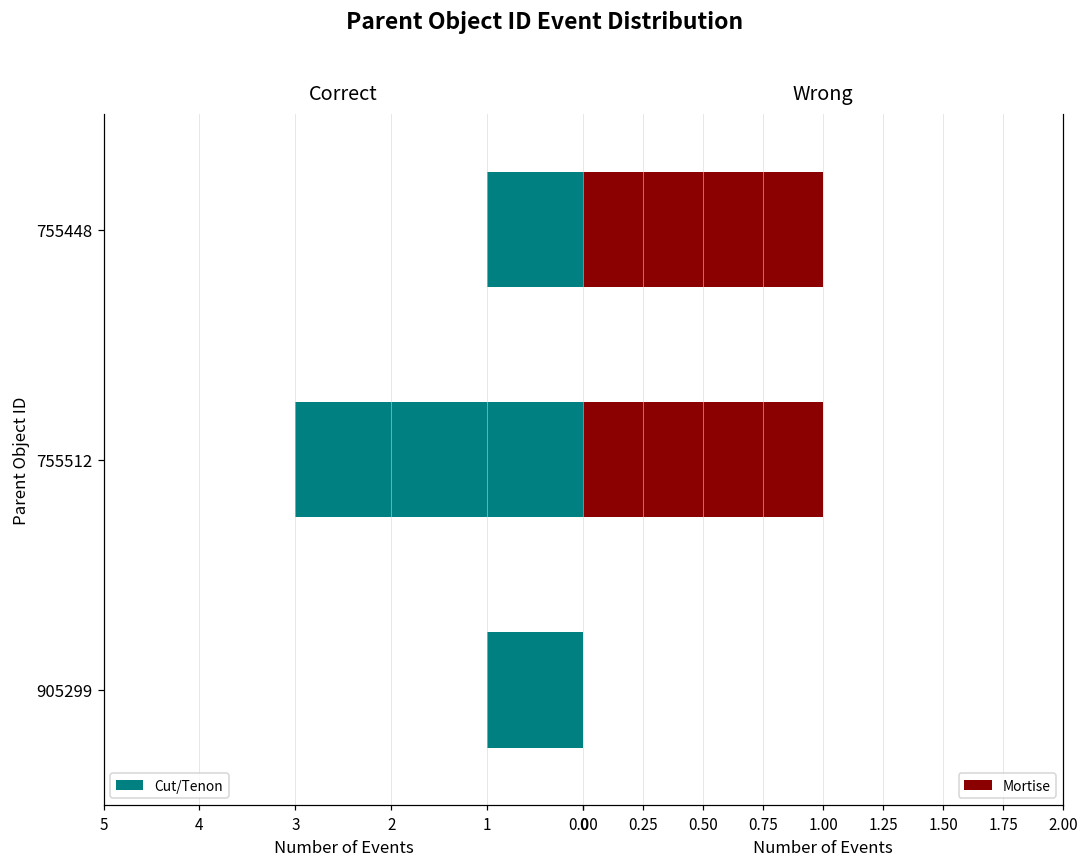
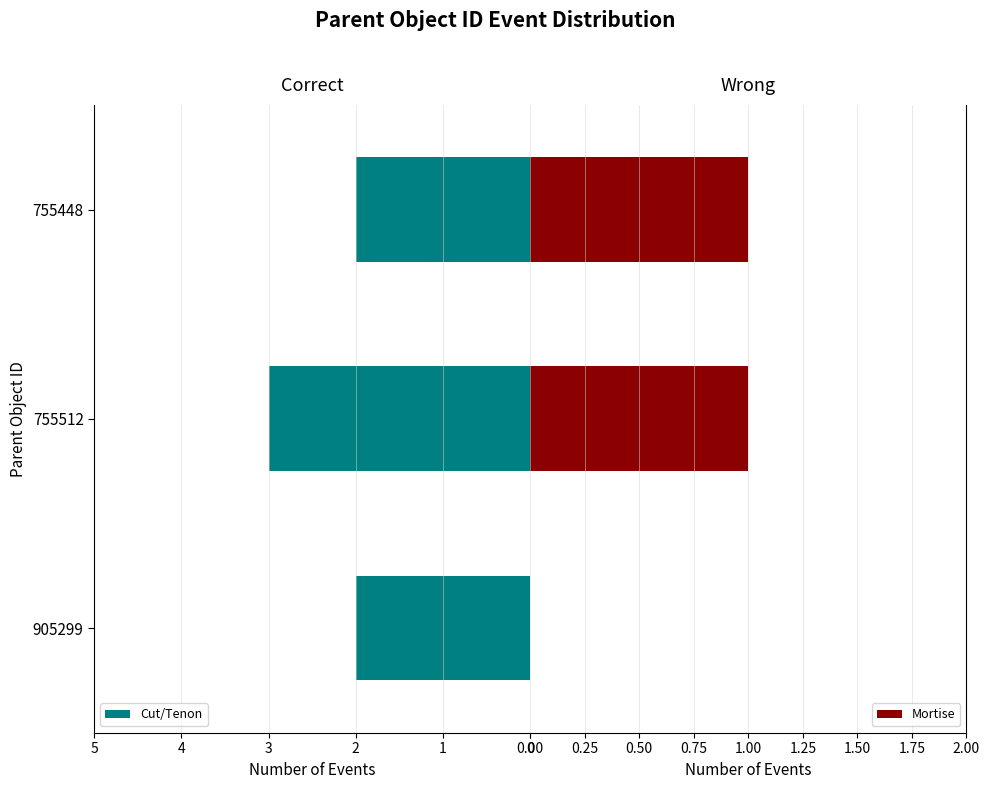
Correct, 755448: 1 -> 2
Correct, 905299: 1 -> 2
